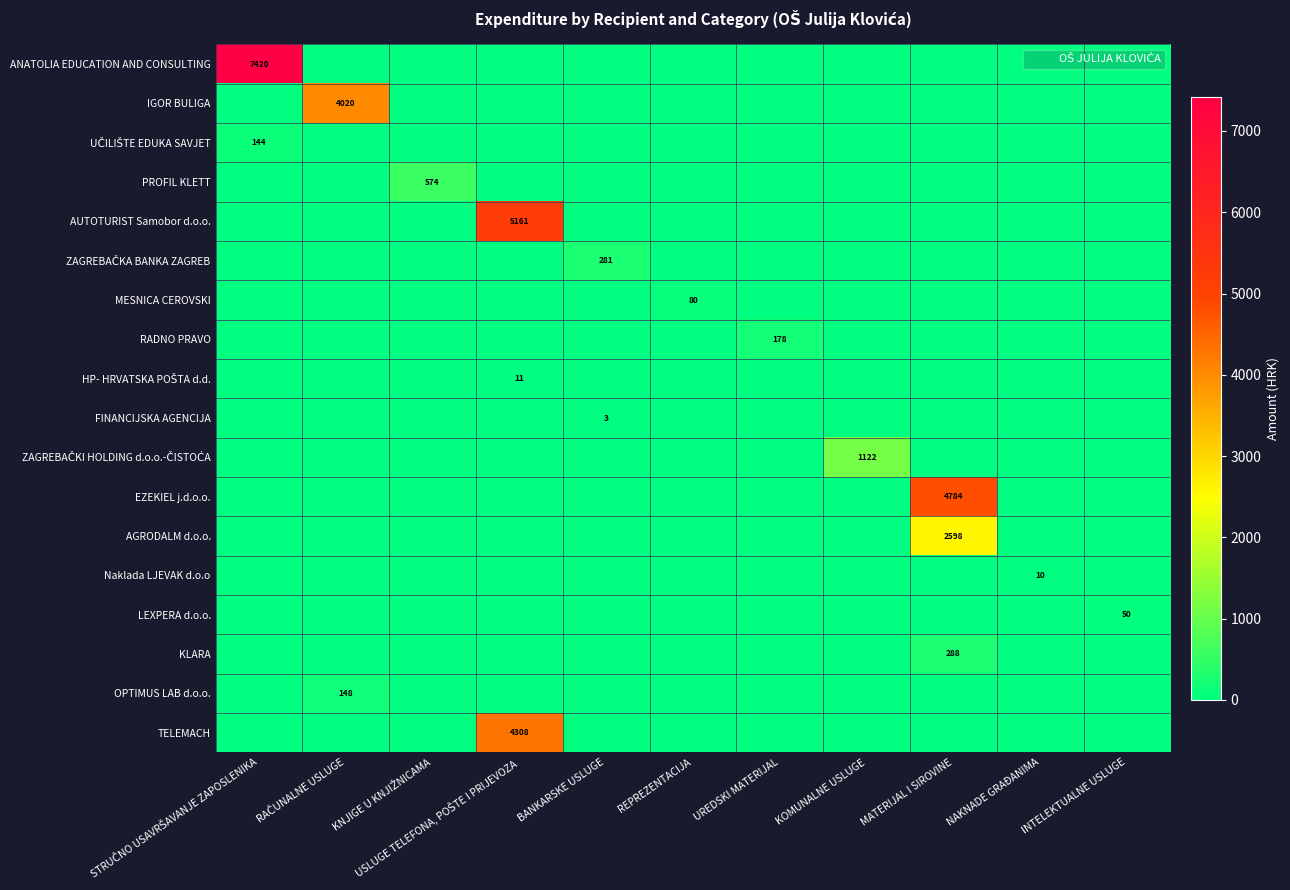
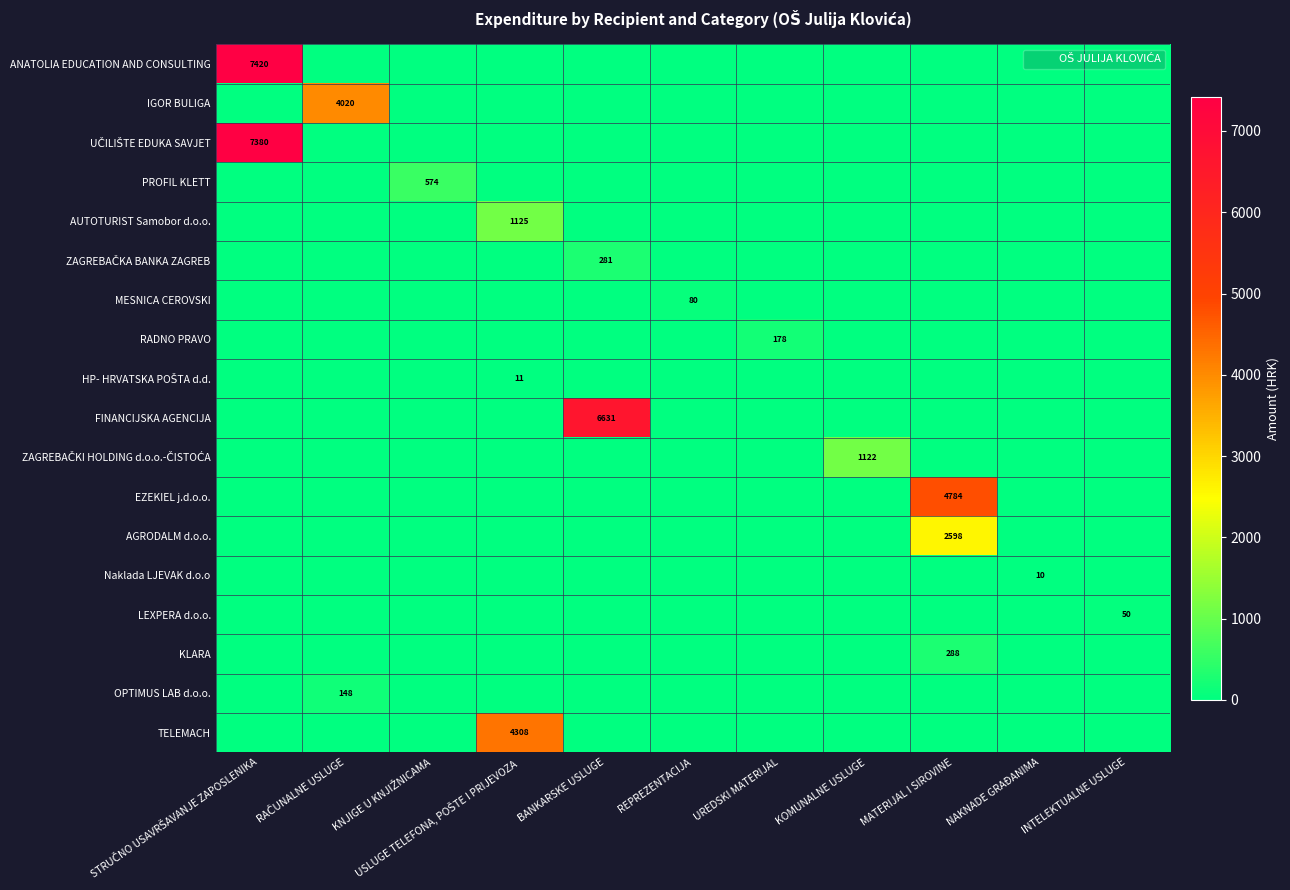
UČILIŠTE EDUKA SAVJET, STRUČNO USAVRŠAVANJE ZAPOSLENIKA: 144 -> 7380
AUTOTURIST Samobor d.o.o., USLUGE TELEFONA, POŠTE I PRIJEVOZA: 5161 -> 1125
FINANCIJSKA AGENCIJA, BANKARSKE USLUGE: 3 -> 6631
